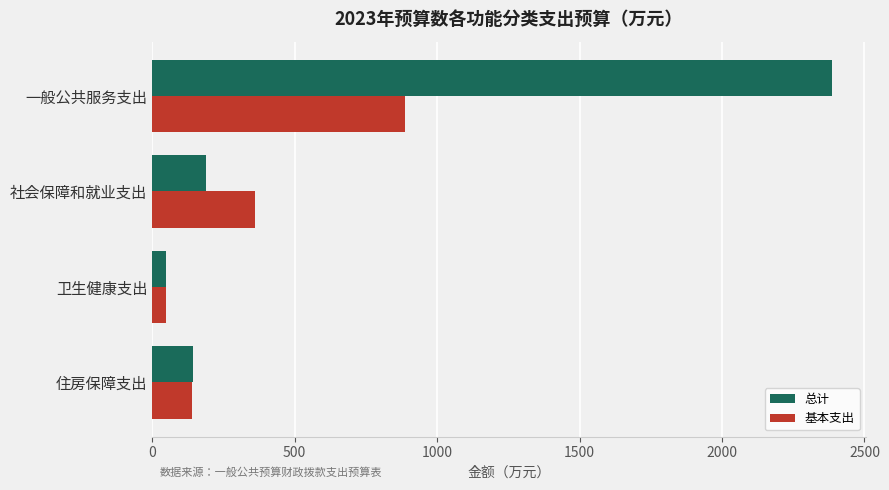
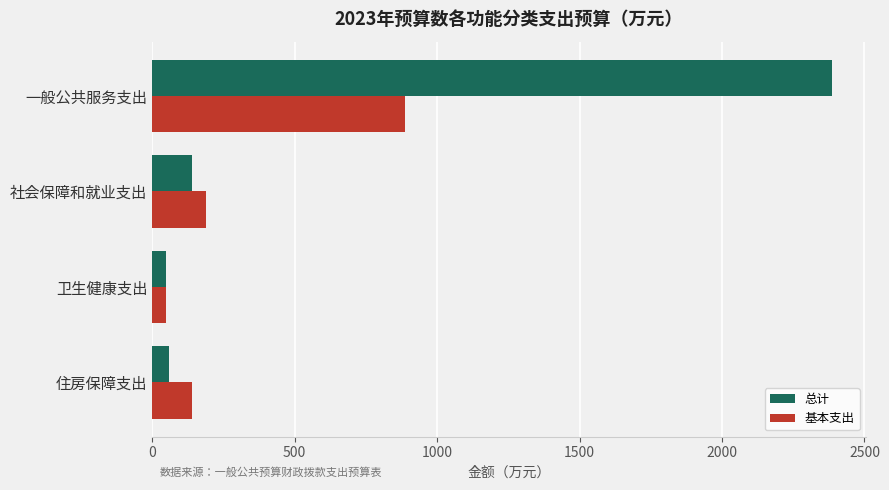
总计, 社会保障和就业支出: 190 -> 140
基本支出, 社会保障和就业支出: 360 -> 190
总计, 住房保障支出: 140 -> 60
